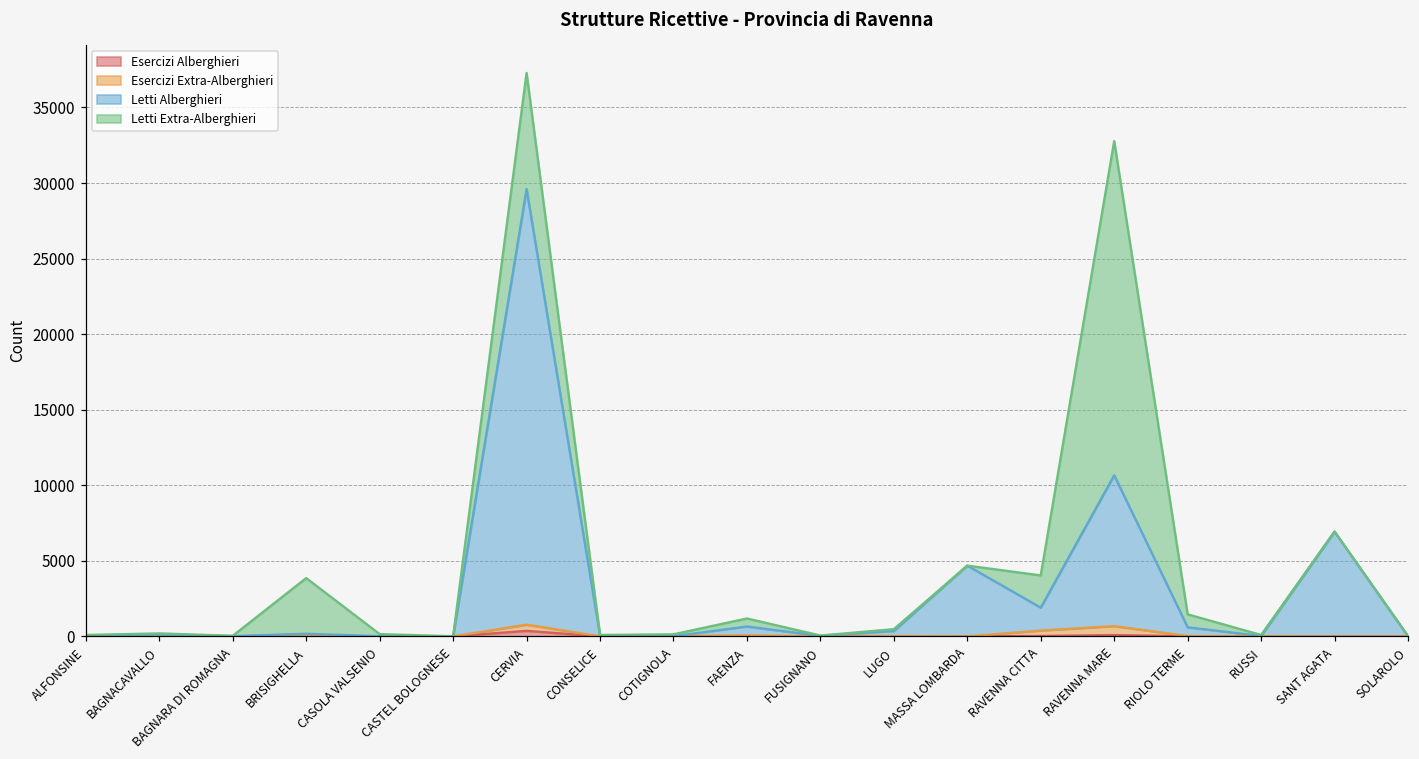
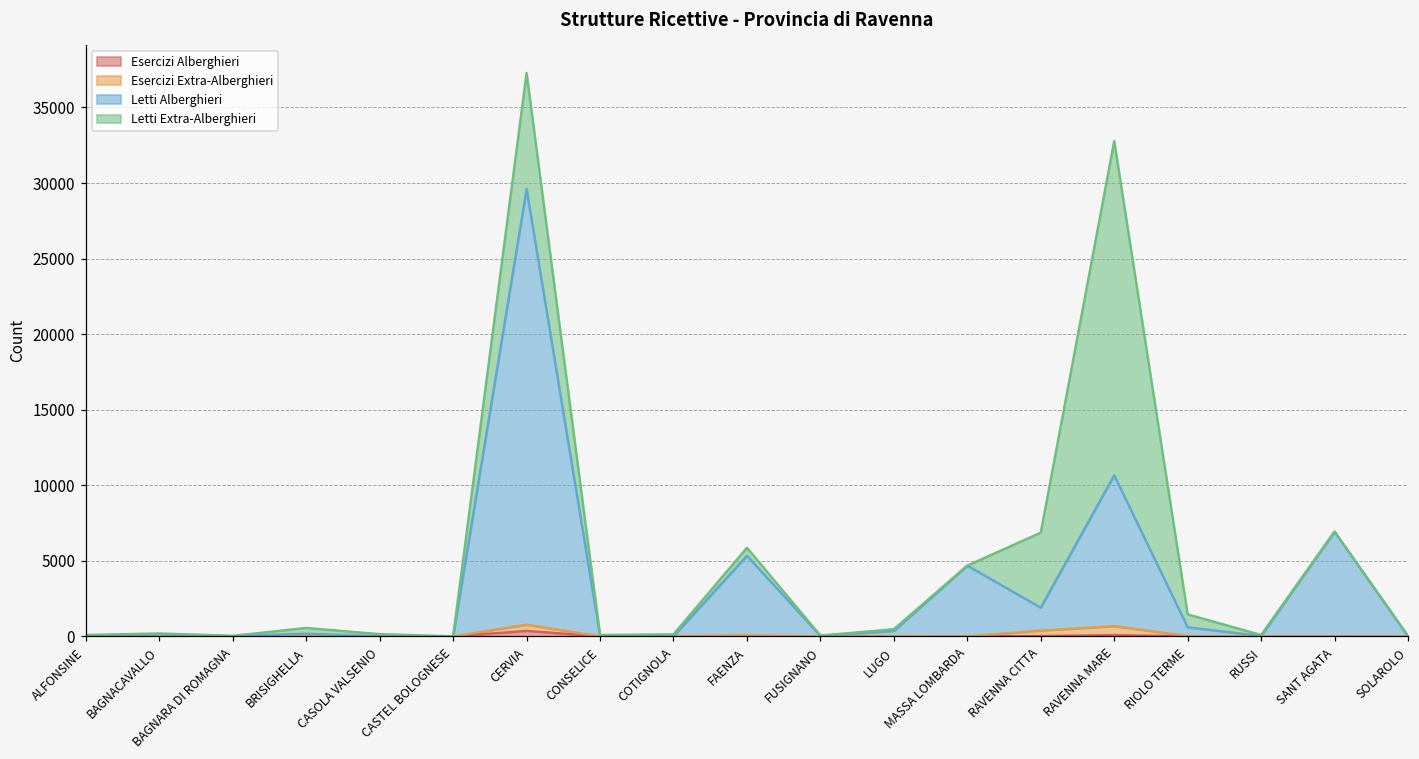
Letti Extra-Alberghieri, BRISIGHELLA: 3700 -> 400
Letti Alberghieri, FAENZA: 600 -> 5300
Letti Extra-Alberghieri, RAVENNA CITTA: 2100 -> 5000
